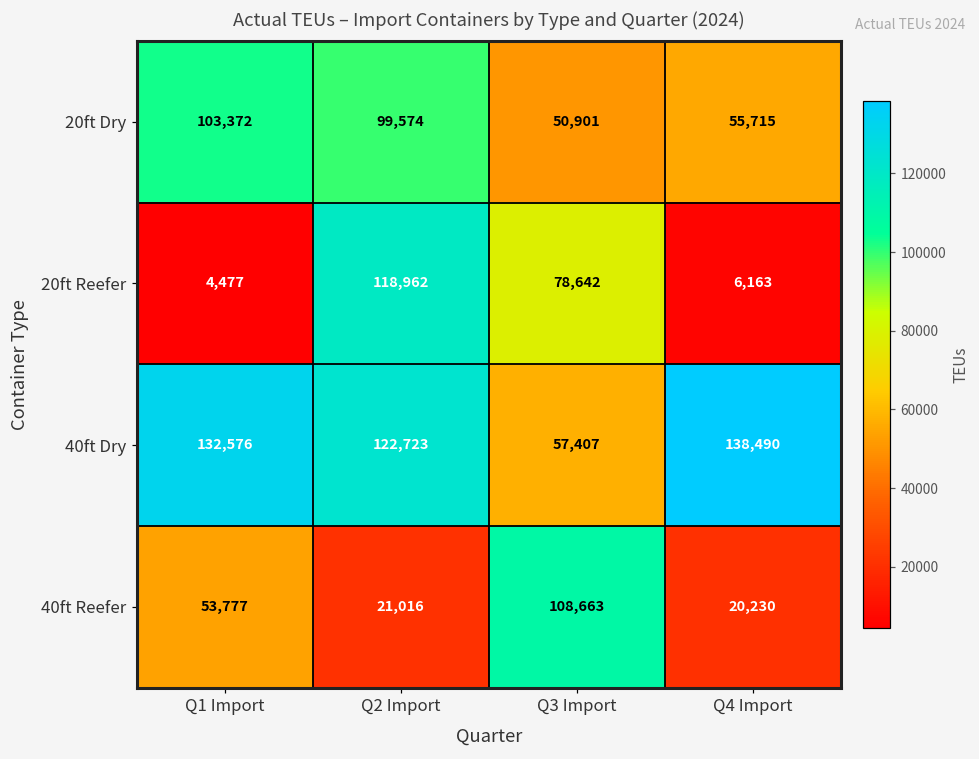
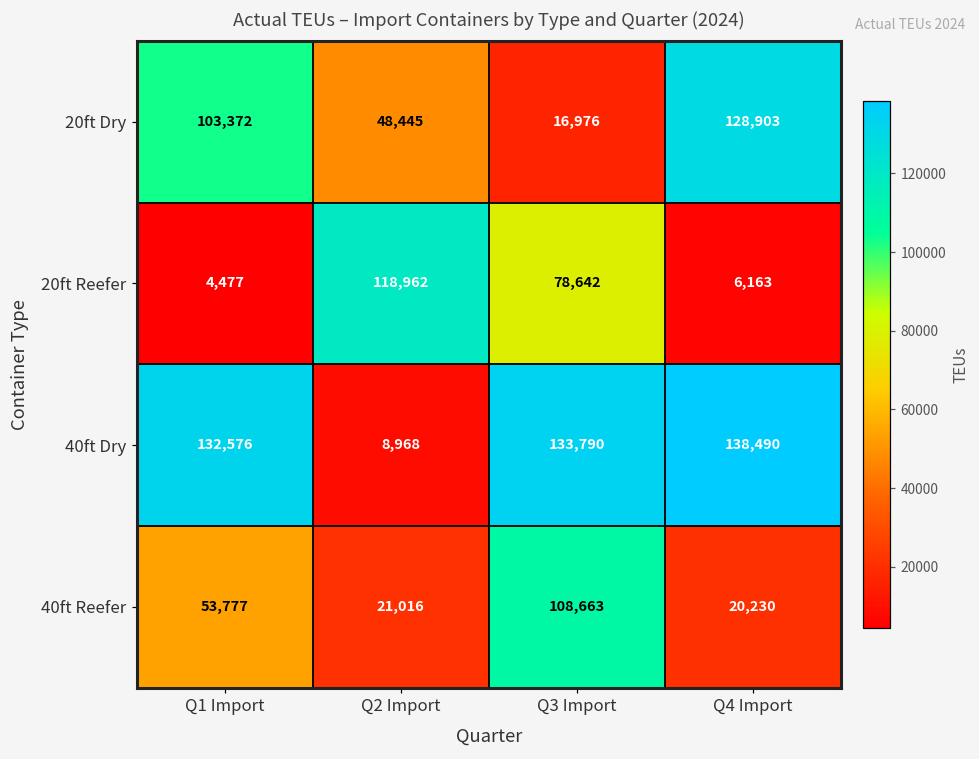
20ft Dry, Q2 Import: 99,574 -> 48,445
20ft Dry, Q3 Import: 50,901 -> 16,976
20ft Dry, Q4 Import: 55,715 -> 128,903
40ft Dry, Q2 Import: 122,723 -> 8,968
40ft Dry, Q3 Import: 57,407 -> 133,790
